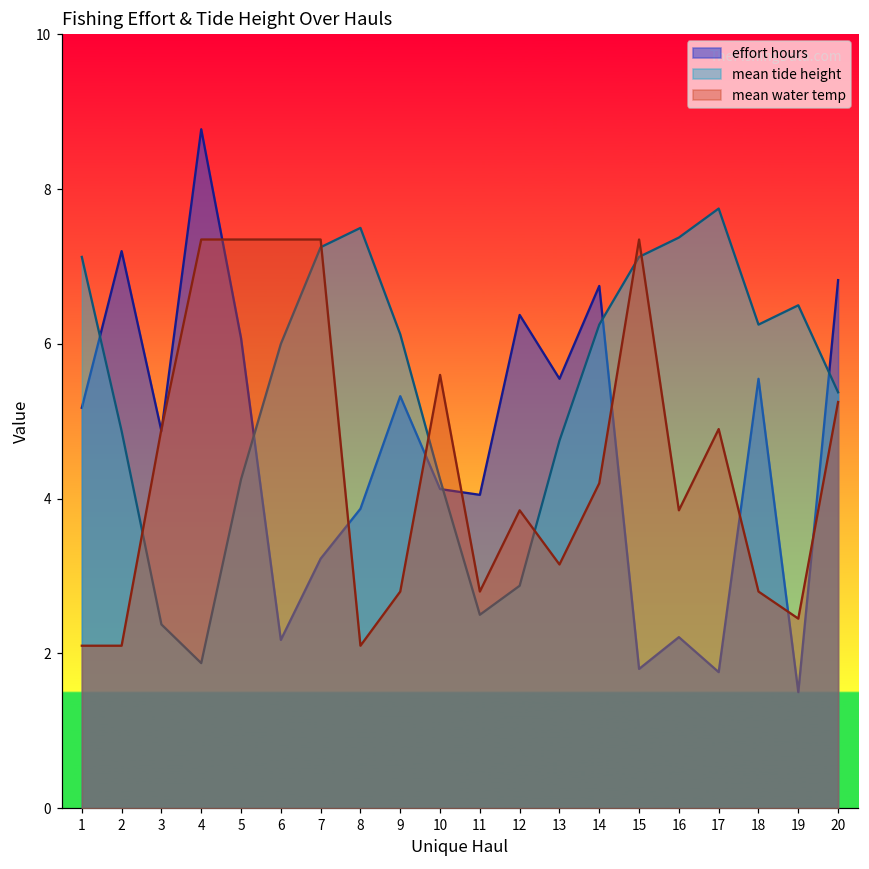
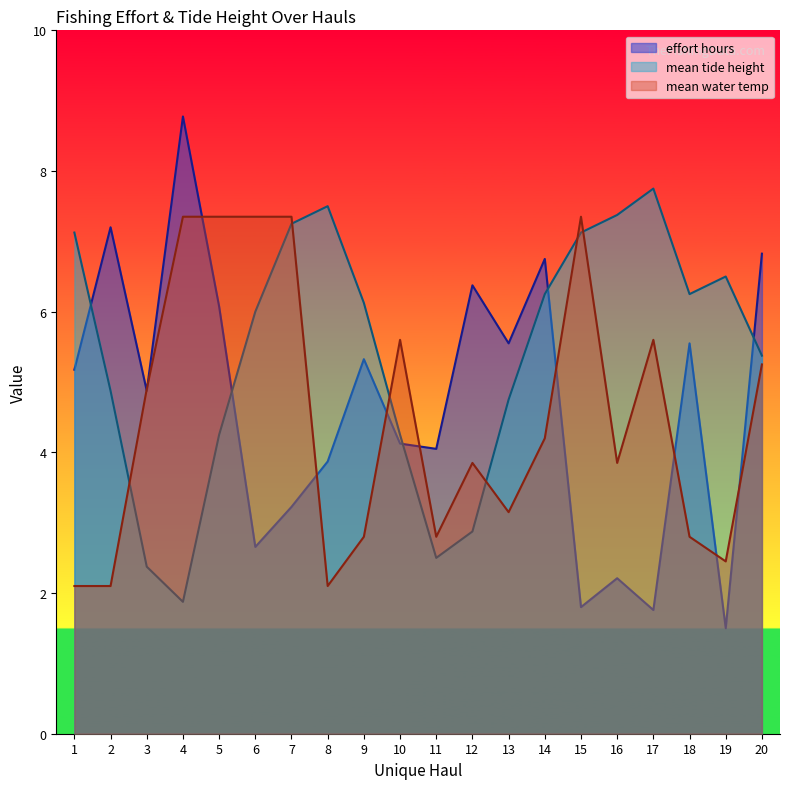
effort hours, 6: 2.2 -> 2.7
mean water temp, 17: 4.9 -> 5.6
